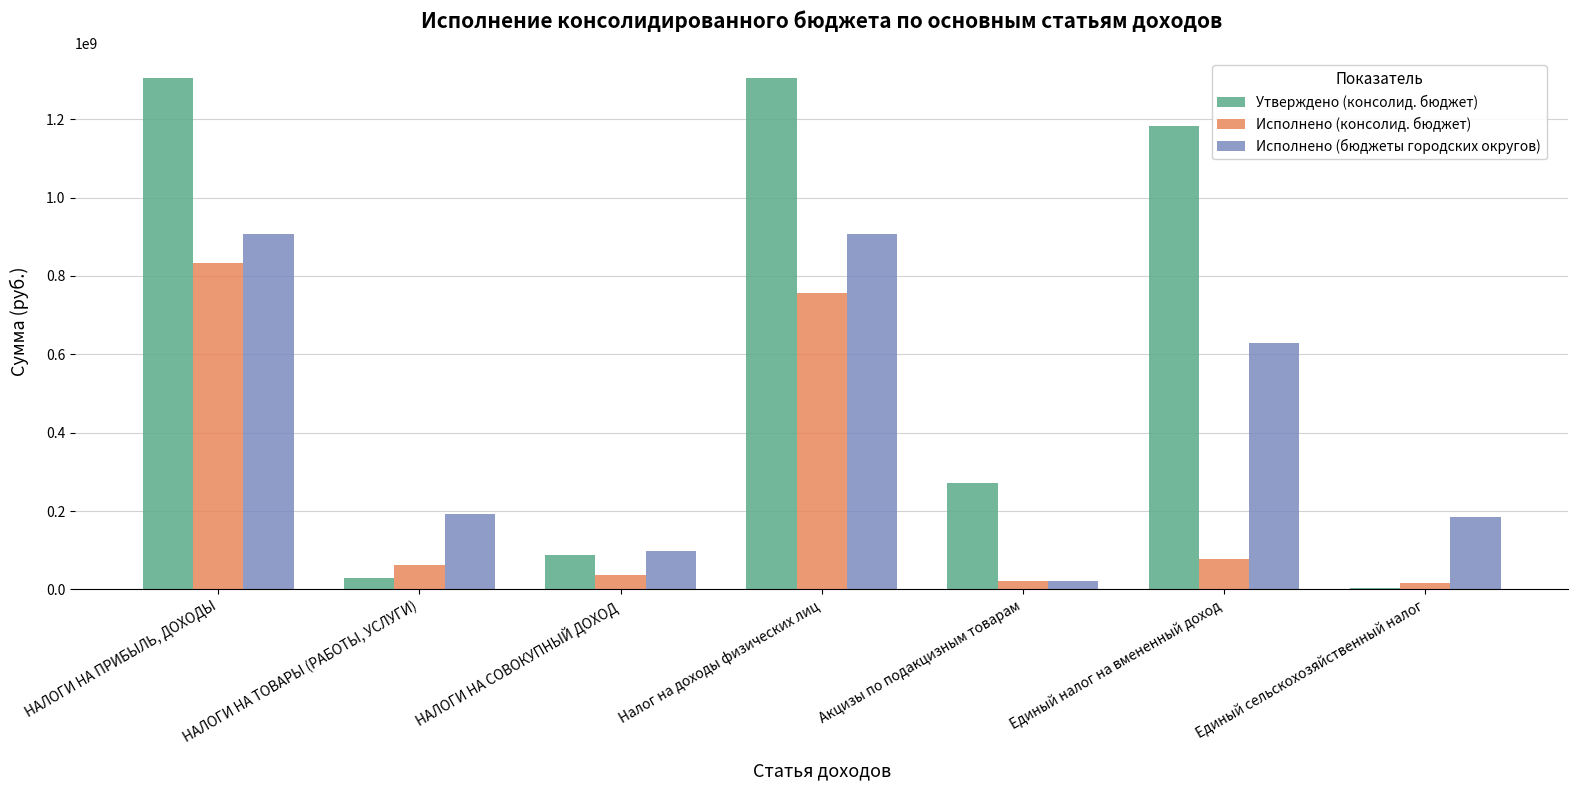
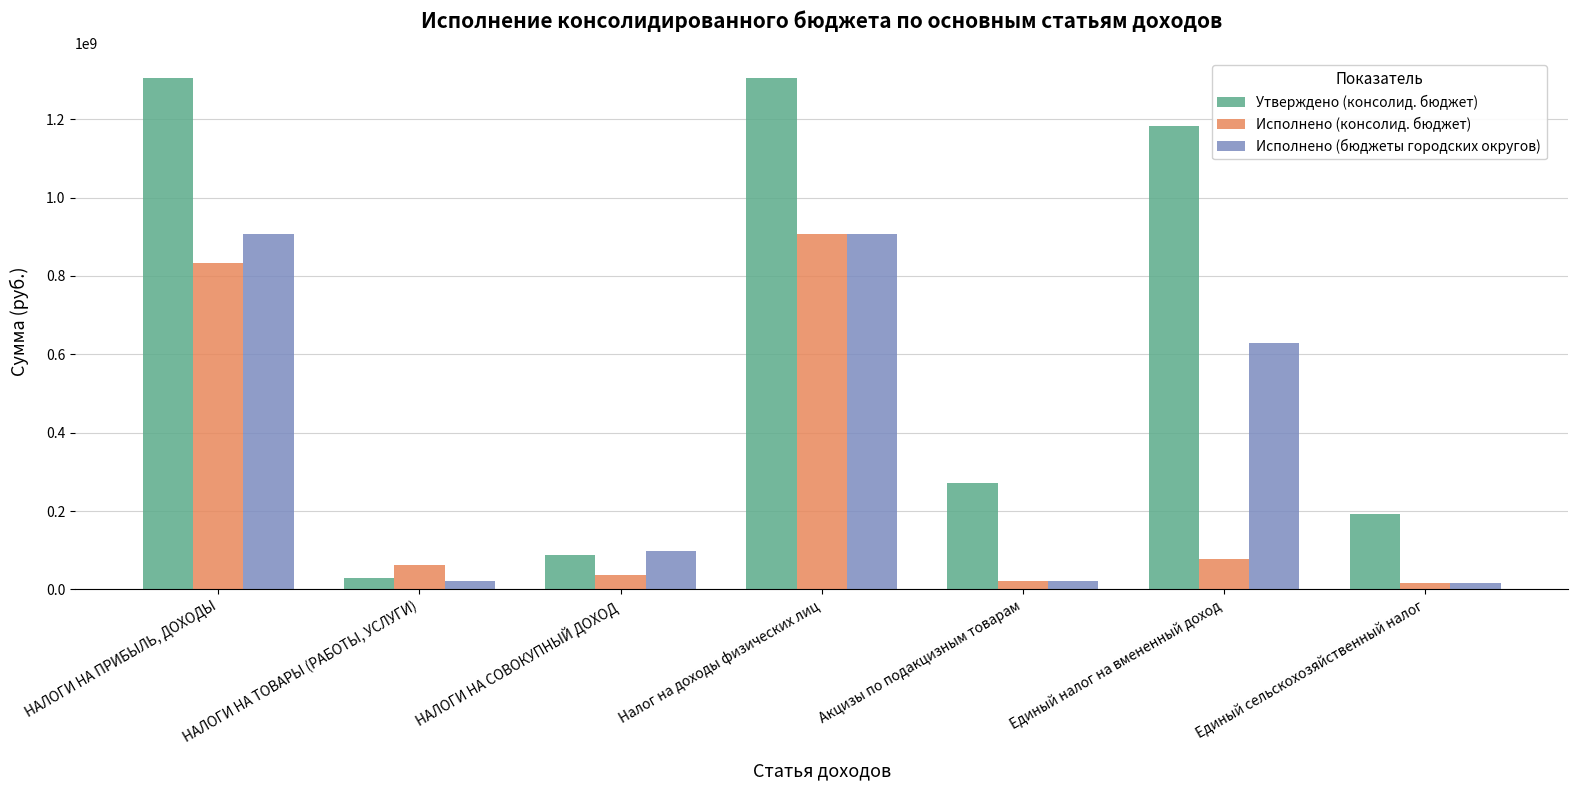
Исполнено (бюджеты городских округов), НАЛОГИ НА ТОВАРЫ (РАБОТЫ, УСЛУГИ): 190000000 -> 20000000
Исполнено (консолид. бюджет), Налог на доходы физических лиц: 760000000 -> 910000000
Утверждено (консолид. бюджет), Единый сельскохозяйственный налог: 0 -> 190000000
Исполнено (бюджеты городских округов), Единый сельскохозяйственный налог: 180000000 -> 20000000
